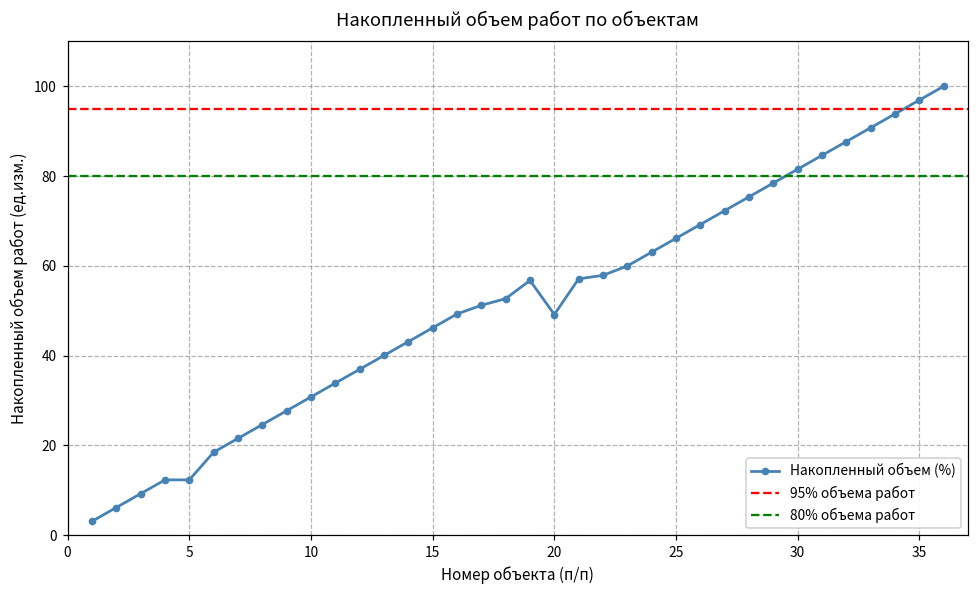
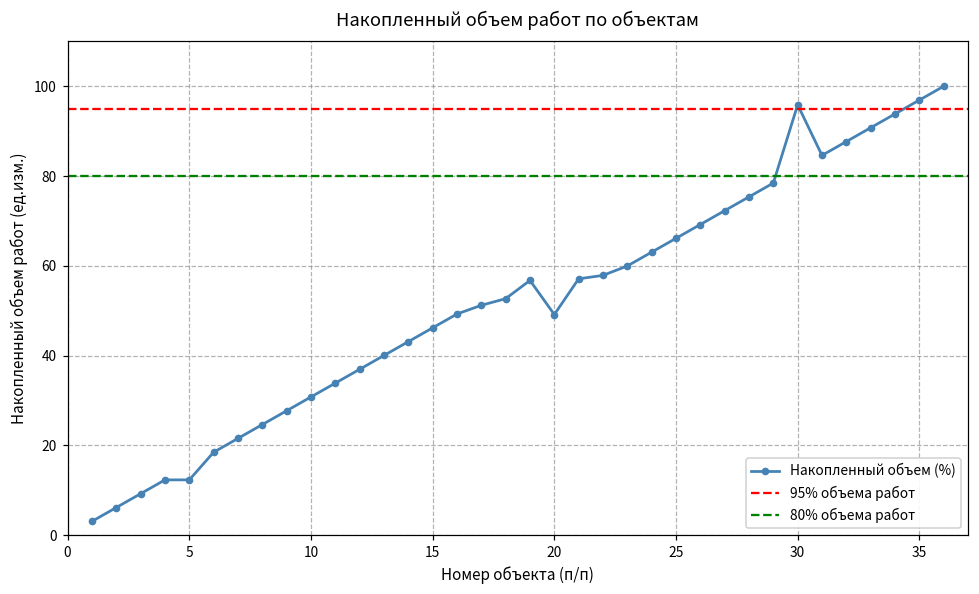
30: 82 -> 96
